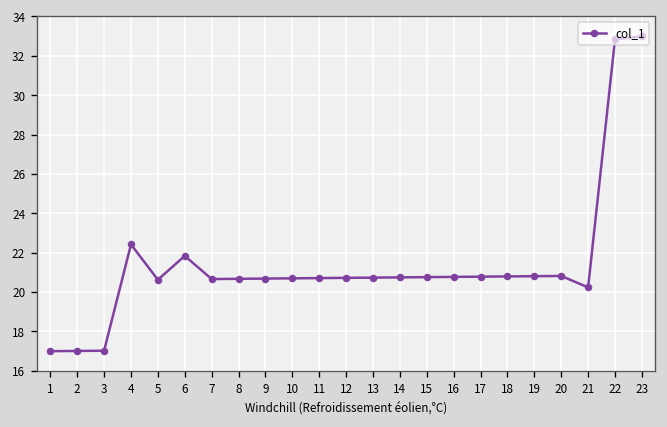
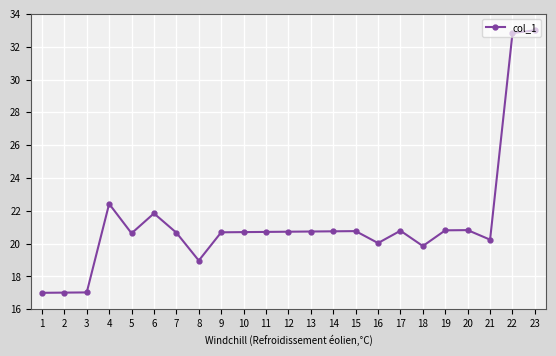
8: 20.7 -> 19.0
16: 20.8 -> 20.0
18: 20.8 -> 19.9
